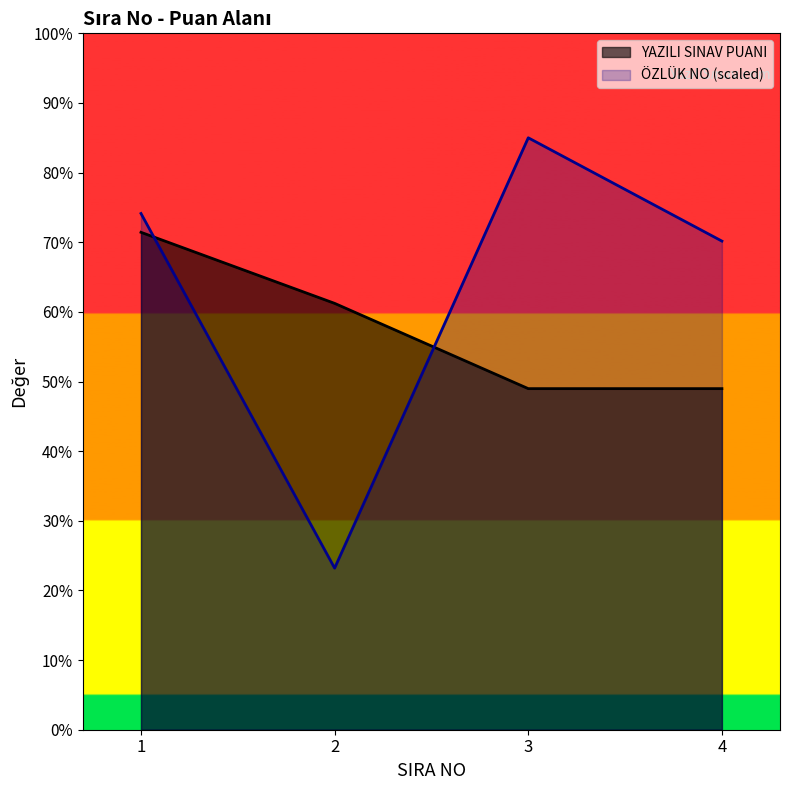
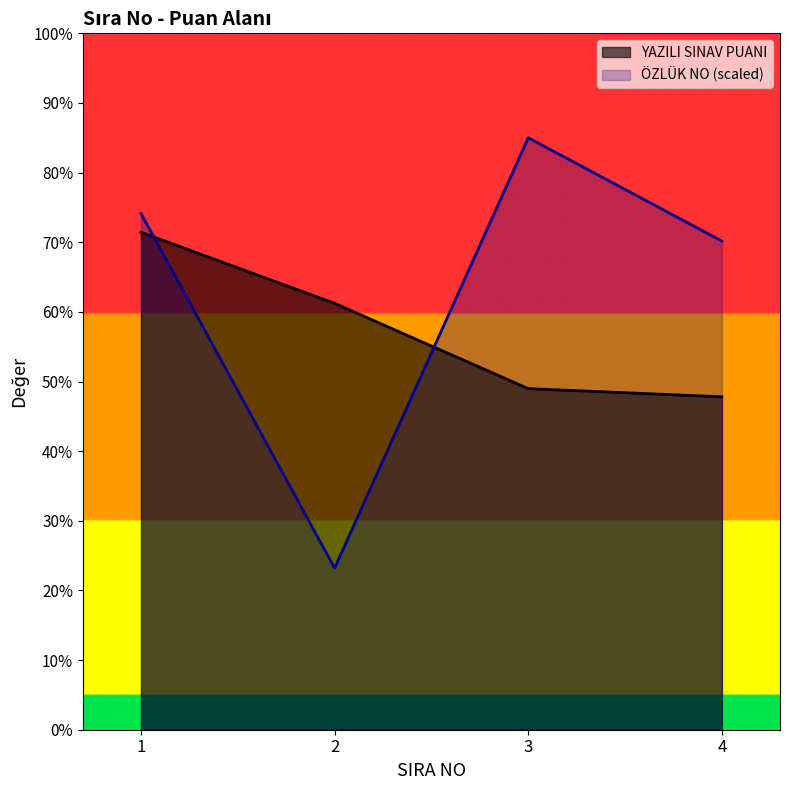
YAZILI SINAV PUANI, 4: 49% -> 48%
